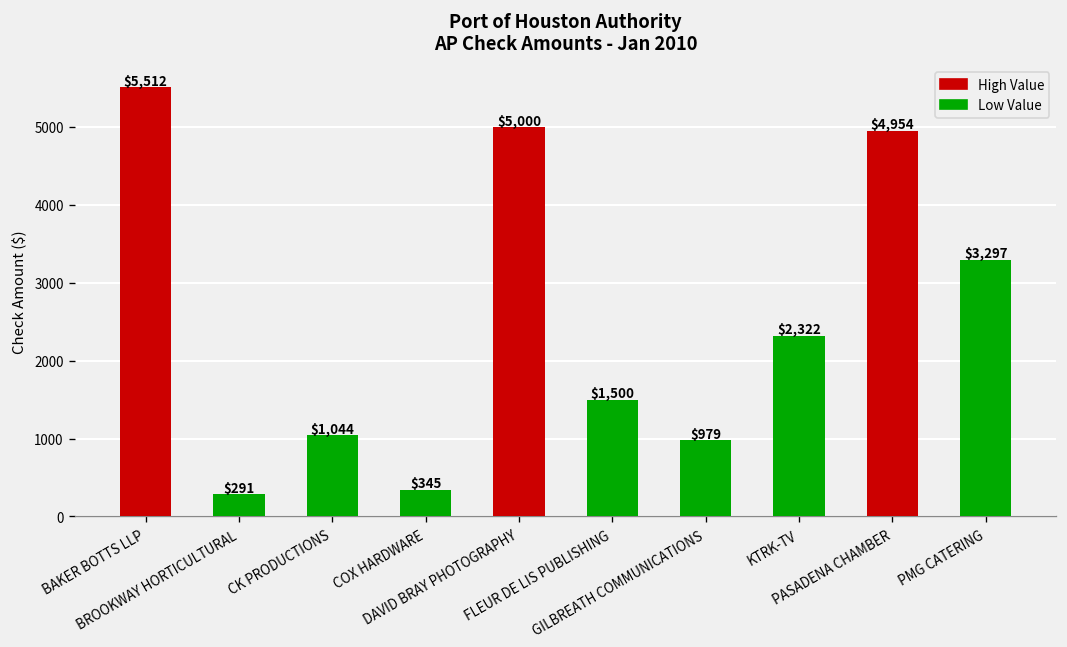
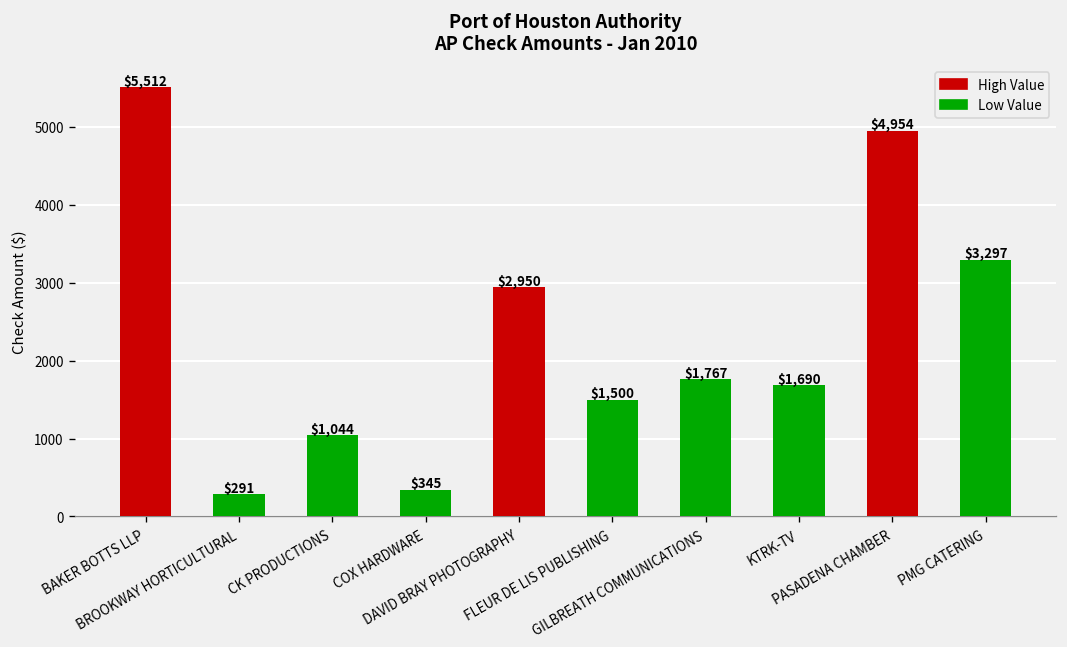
DAVID BRAY PHOTOGRAPHY: $5,000 -> $2,950
GILBREATH COMMUNICATIONS: $979 -> $1,767
KTRK-TV: $2,322 -> $1,690
